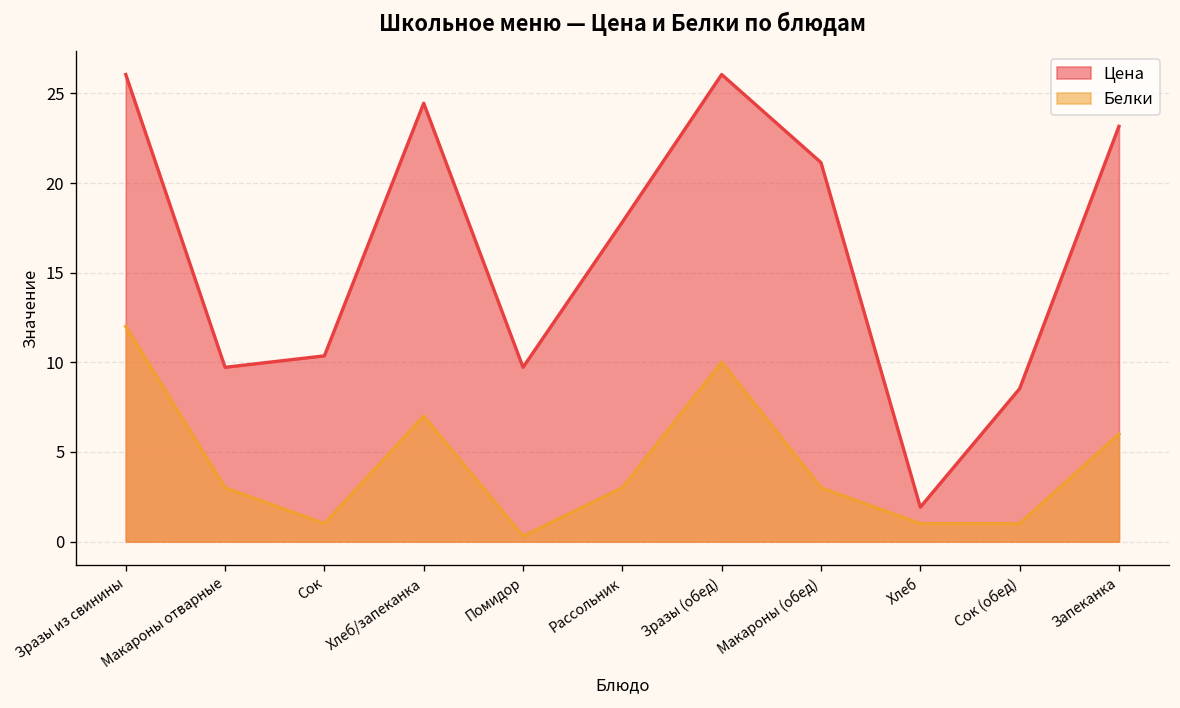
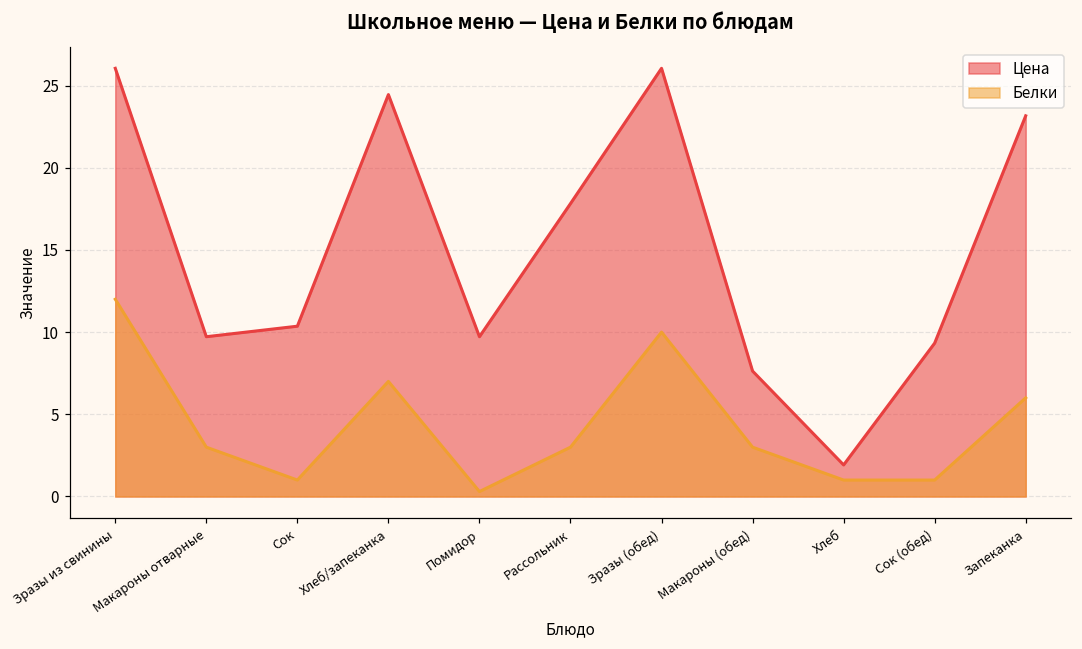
Цена, Макароны (обед): 21.1 -> 7.6
Цена, Сок (обед): 8.5 -> 9.3
